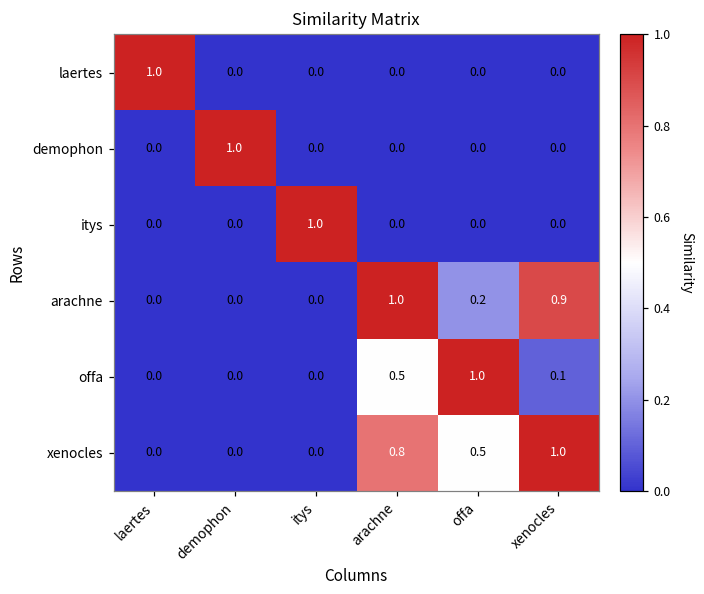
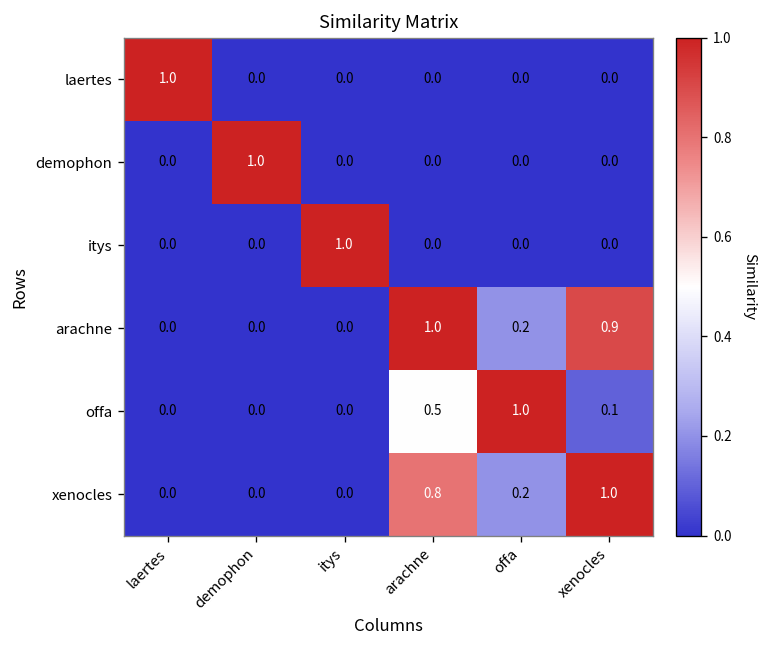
xenocles, offa: 0.5 -> 0.2
